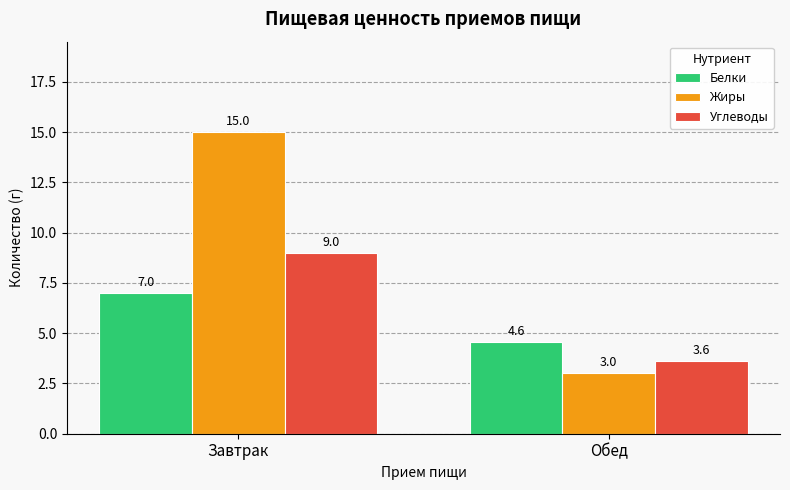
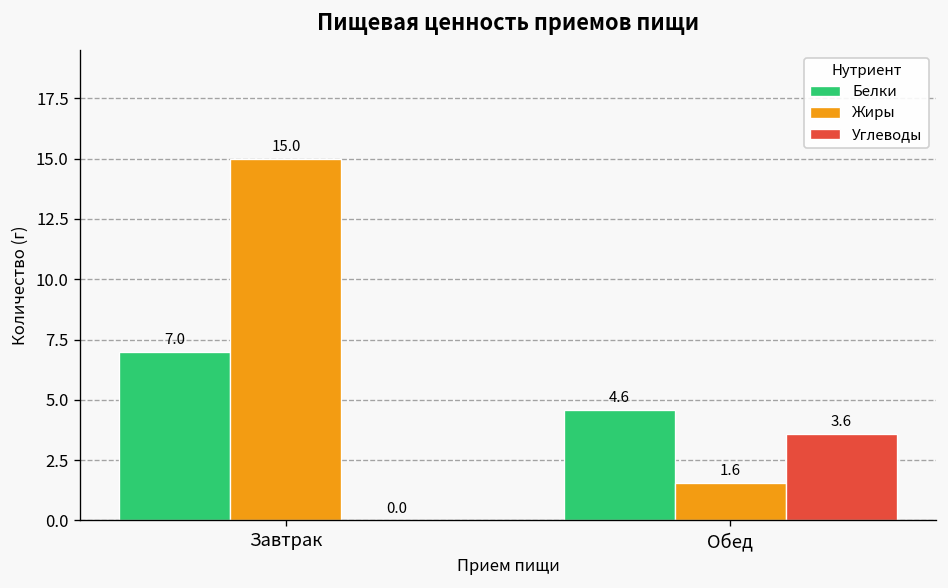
Углеводы, Завтрак: 9.0 -> 0.0
Жиры, Обед: 3.0 -> 1.6
